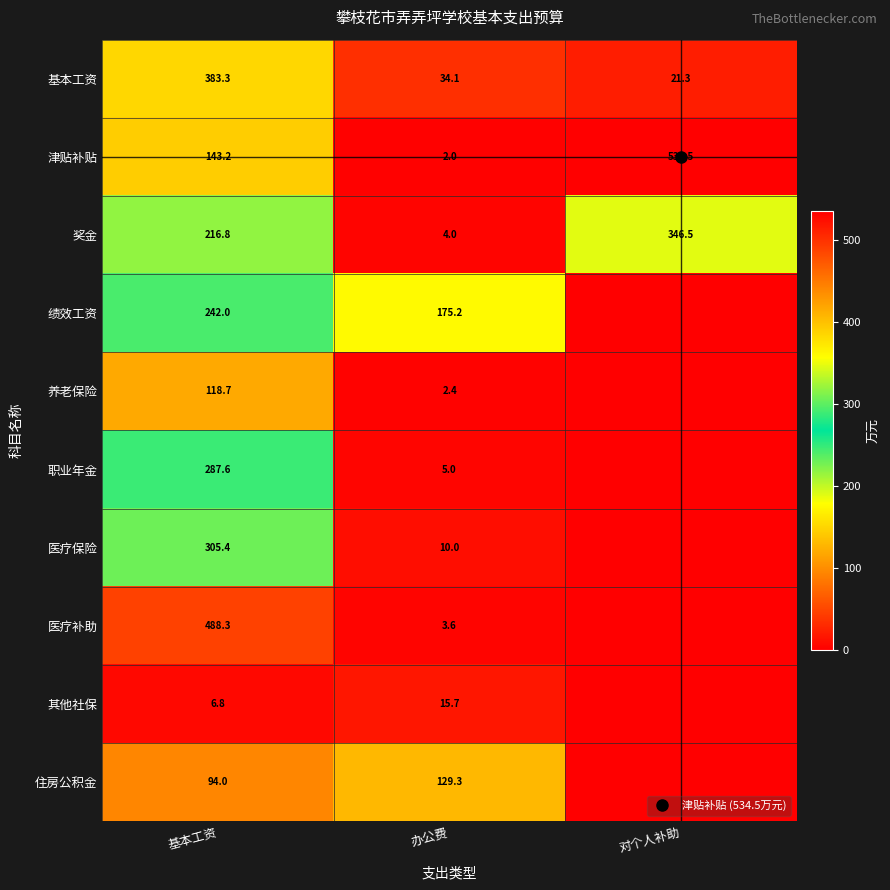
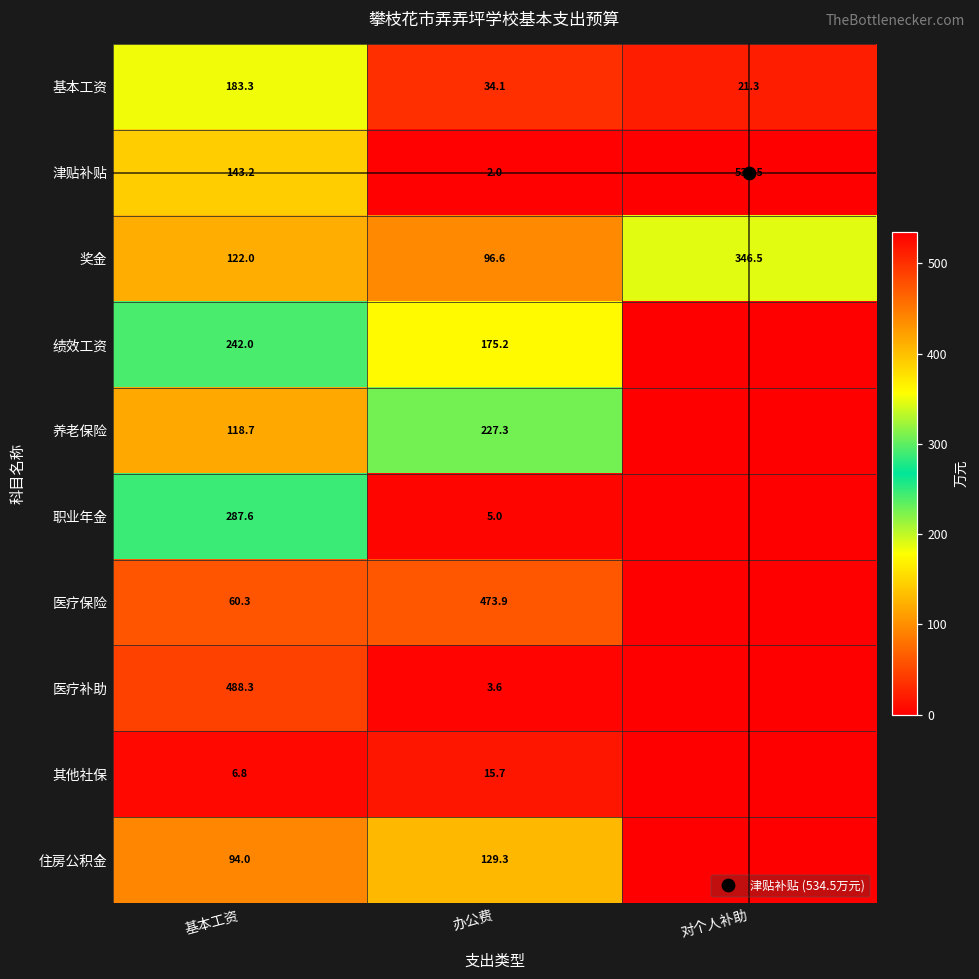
基本工资, 基本工资: 383.3 -> 183.3
奖金, 基本工资: 216.8 -> 122.0
奖金, 办公费: 4.0 -> 96.6
养老保险, 办公费: 2.4 -> 227.3
医疗保险, 基本工资: 305.4 -> 60.3
医疗保险, 办公费: 10.0 -> 473.9
